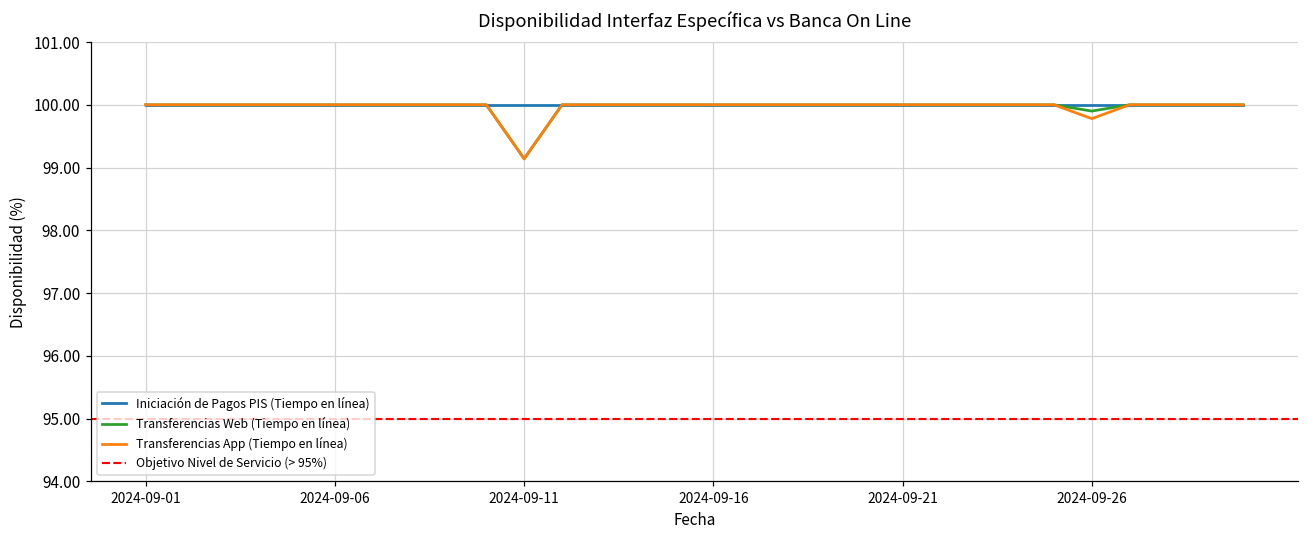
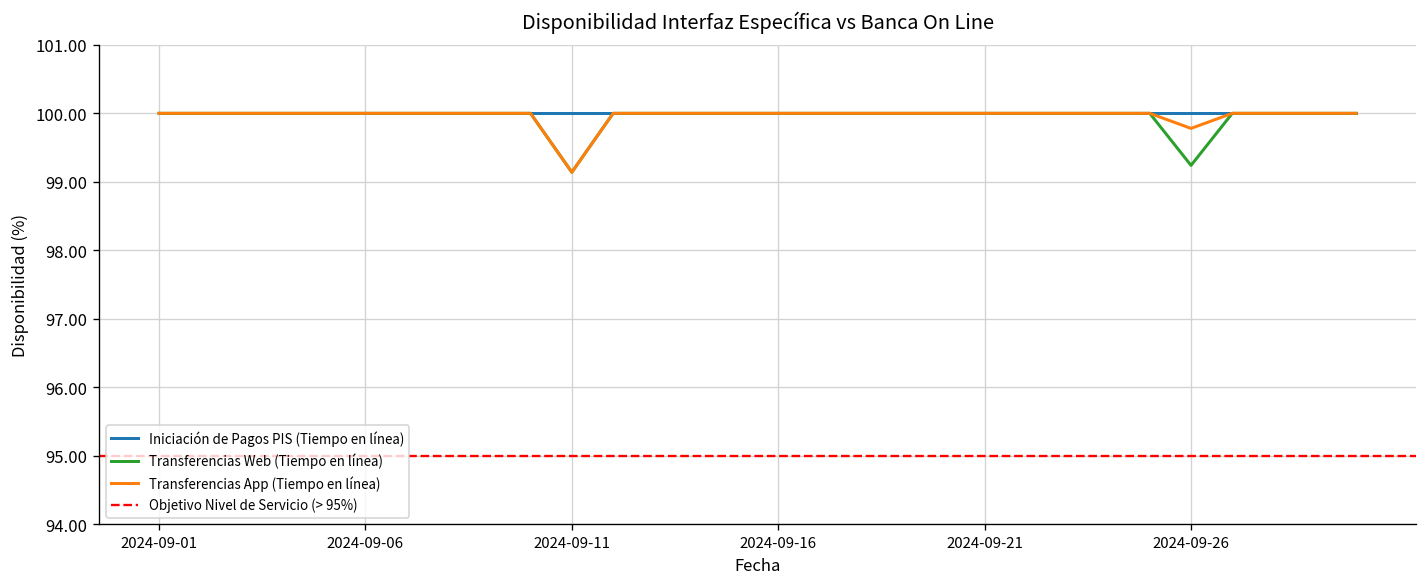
Transferencias Web (Tiempo en línea), 2024-09-26: 99.9 -> 99.2
